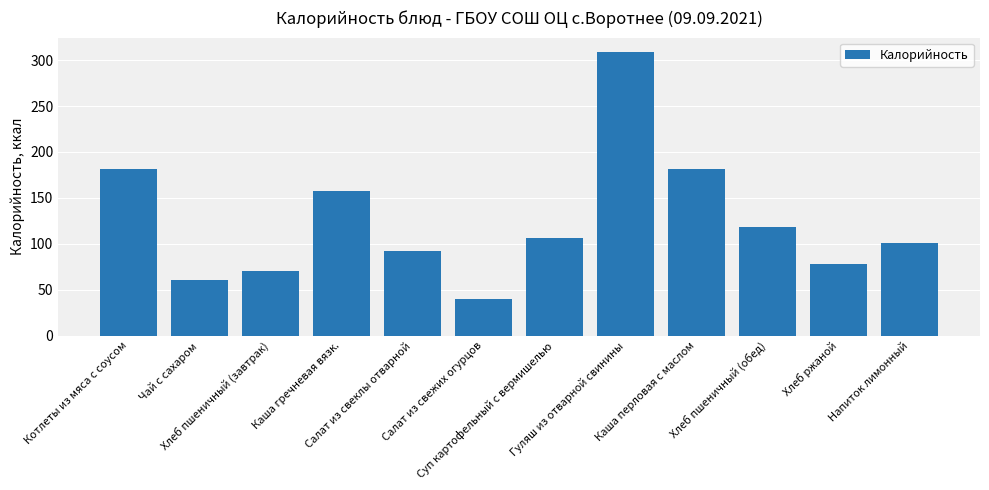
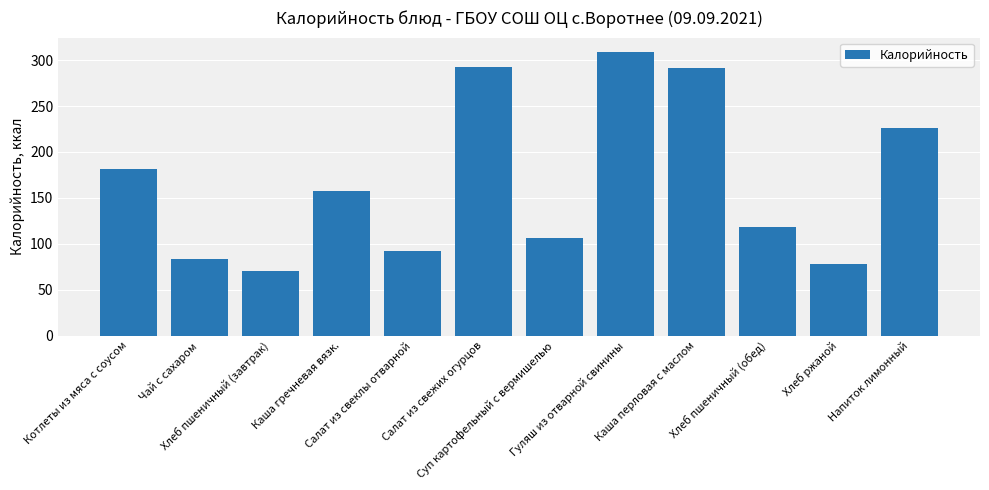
Чай с сахаром: 60 -> 80
Салат из свежих огурцов: 40 -> 290
Каша перловая с маслом: 180 -> 290
Напиток лимонный: 100 -> 230
